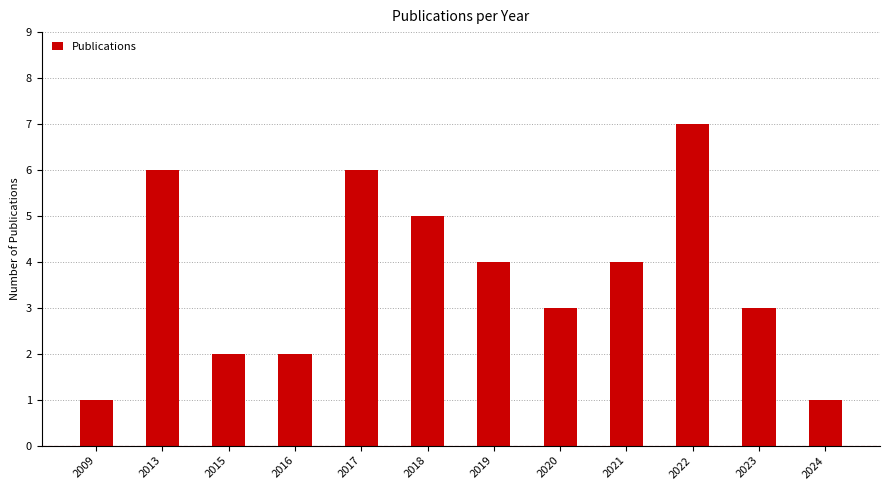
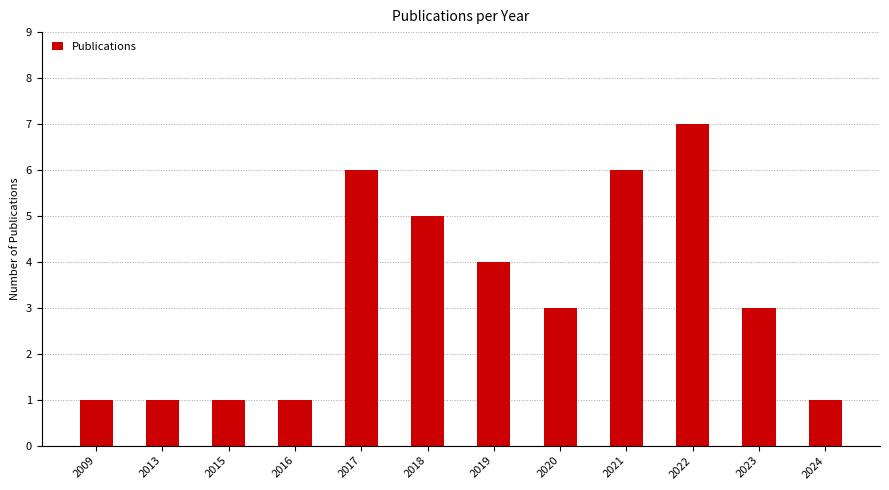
2013: 6 -> 1
2015: 2 -> 1
2016: 2 -> 1
2021: 4 -> 6
